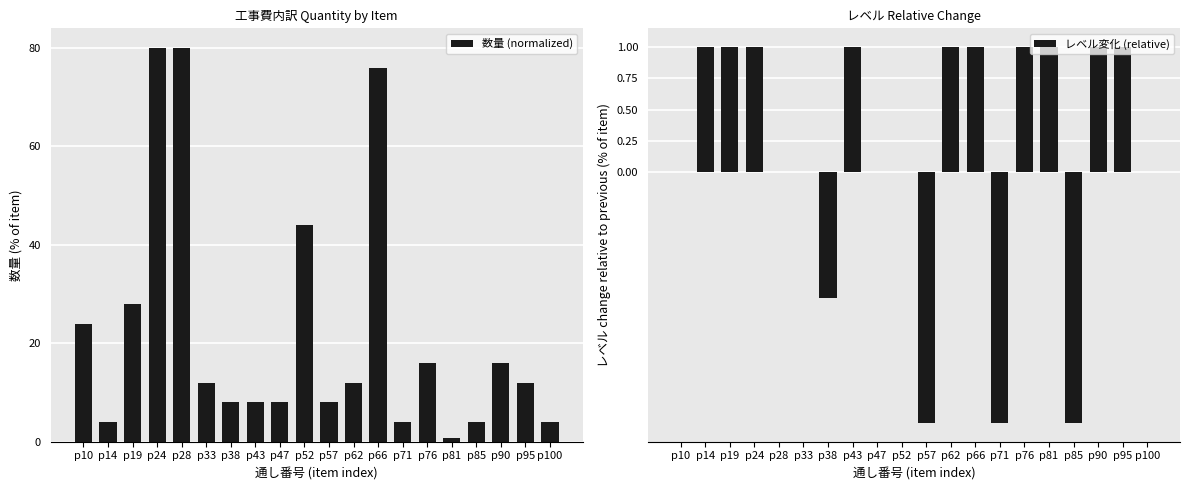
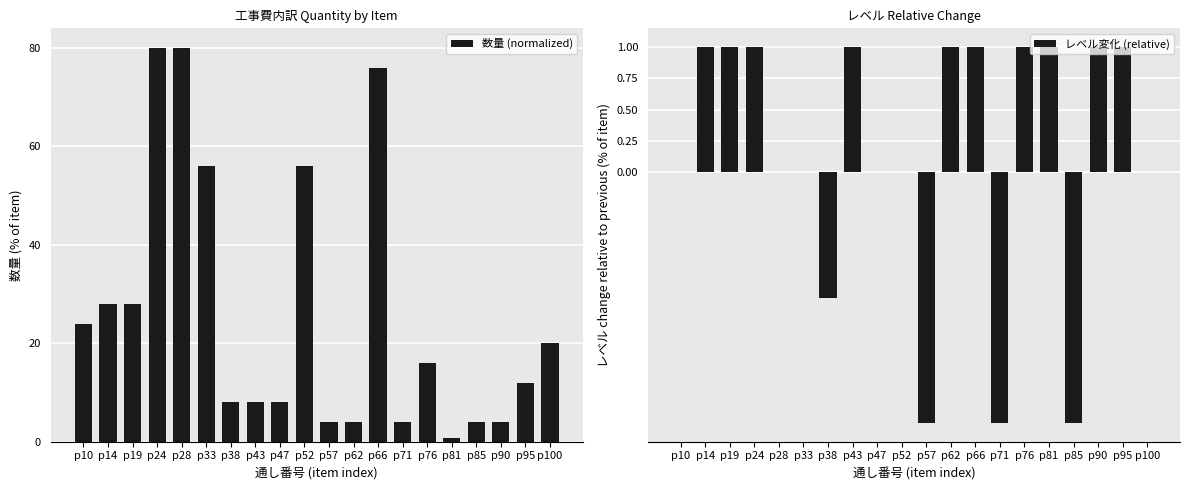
工事費内訳 Quantity by Item, p14: 4 -> 28
工事費内訳 Quantity by Item, p33: 12 -> 56
工事費内訳 Quantity by Item, p52: 44 -> 56
工事費内訳 Quantity by Item, p57: 8 -> 4
工事費内訳 Quantity by Item, p62: 12 -> 4
工事費内訳 Quantity by Item, p90: 16 -> 4
工事費内訳 Quantity by Item, p100: 4 -> 20
